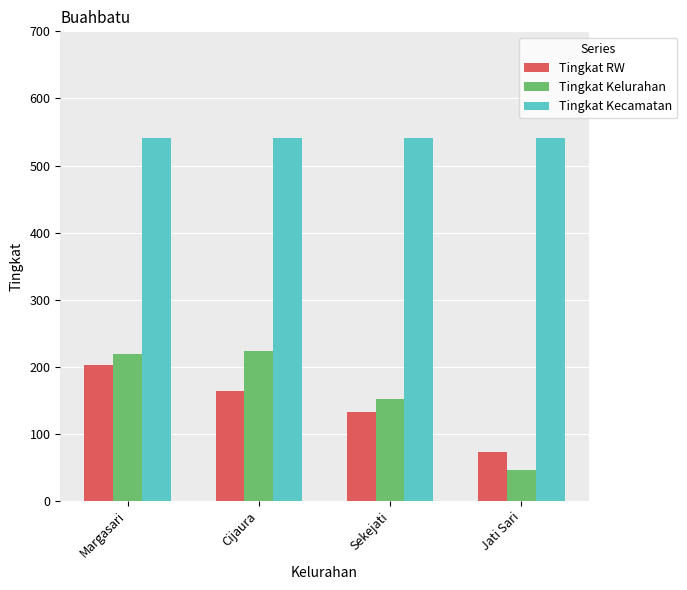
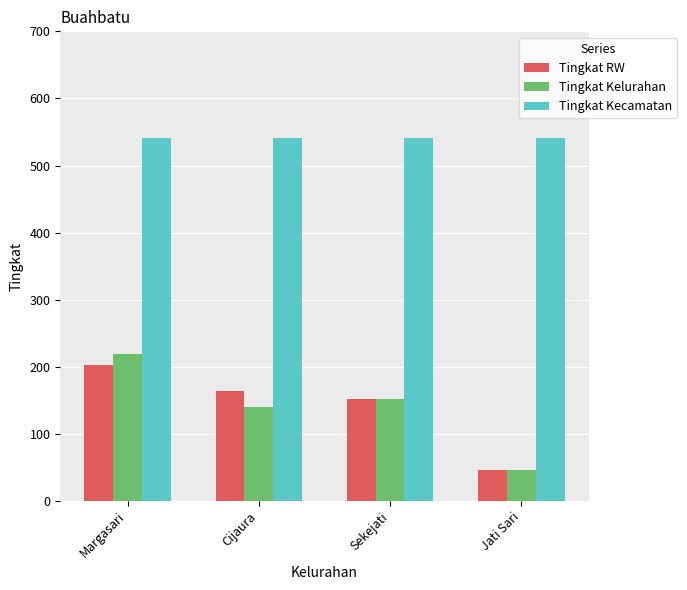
Tingkat Kelurahan, Cijaura: 220 -> 140
Tingkat RW, Sekejati: 130 -> 150
Tingkat RW, Jati Sari: 70 -> 50
